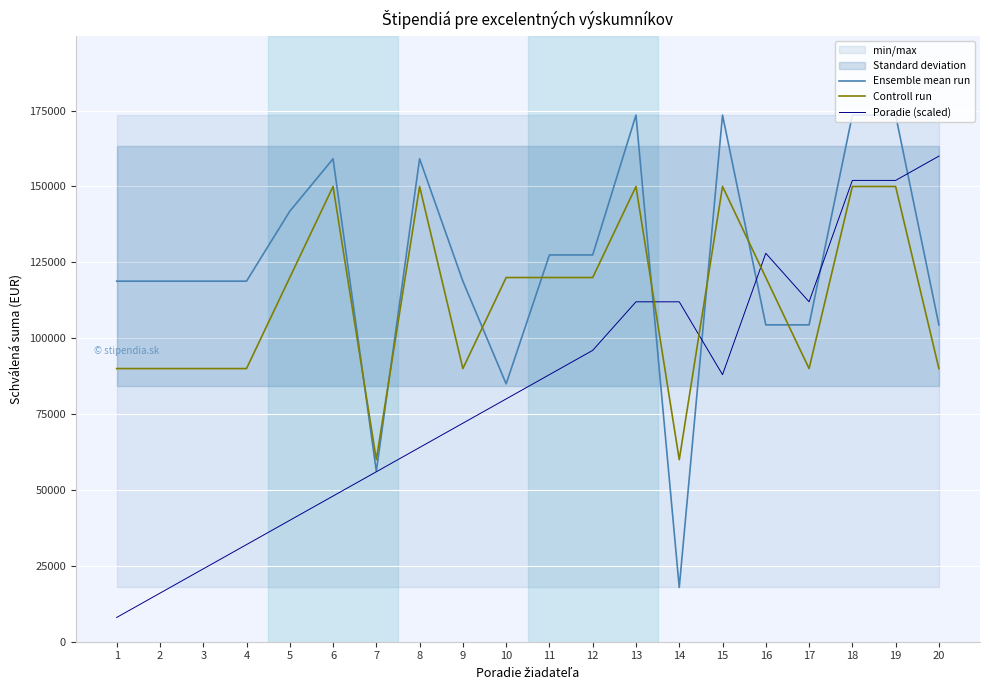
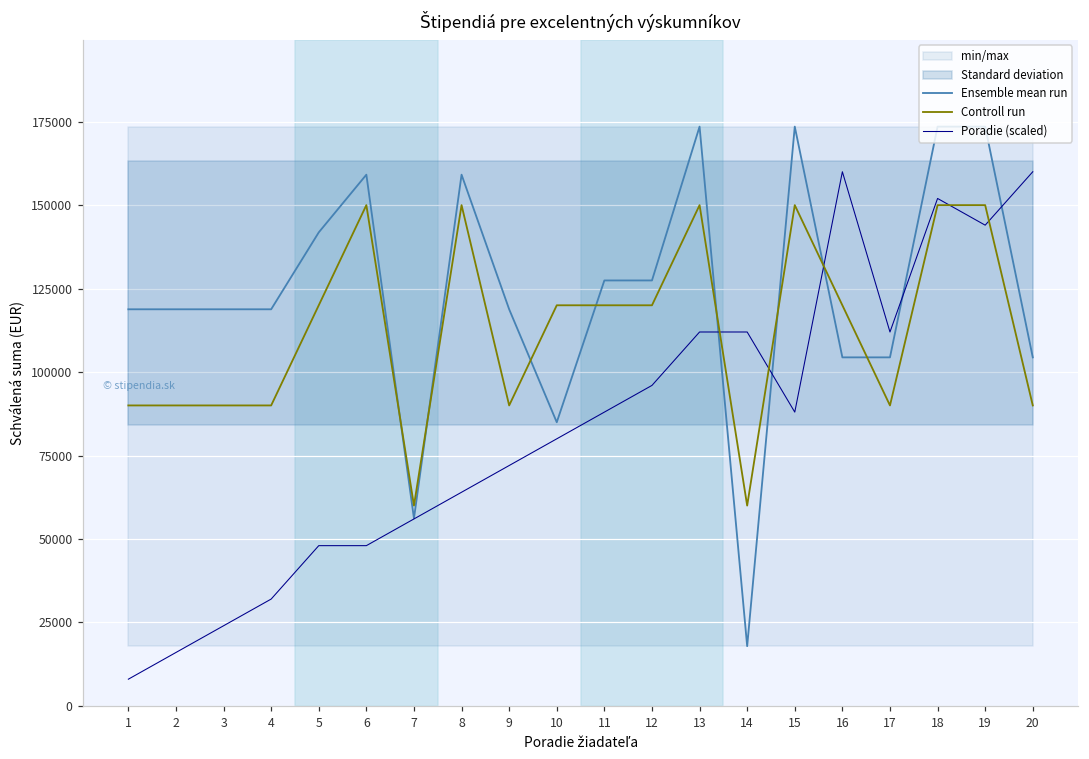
Poradie (scaled), 5: 40000 -> 48000
Poradie (scaled), 16: 128000 -> 160000
Poradie (scaled), 19: 152000 -> 144000
